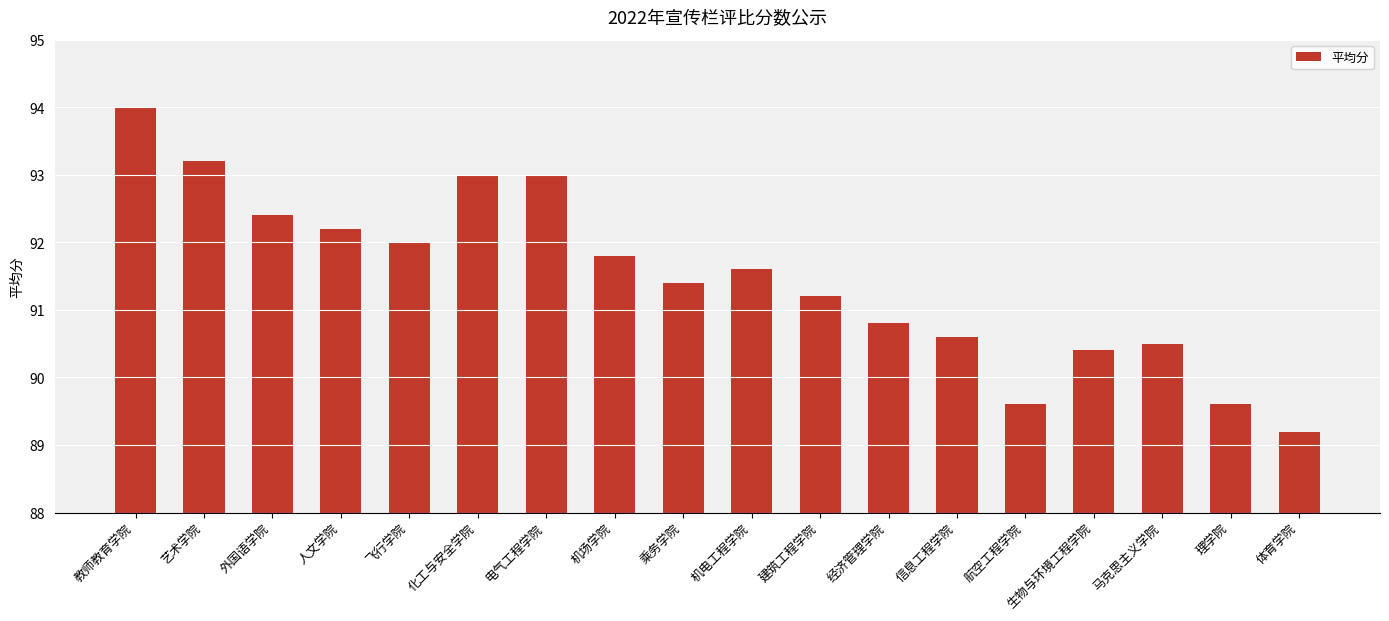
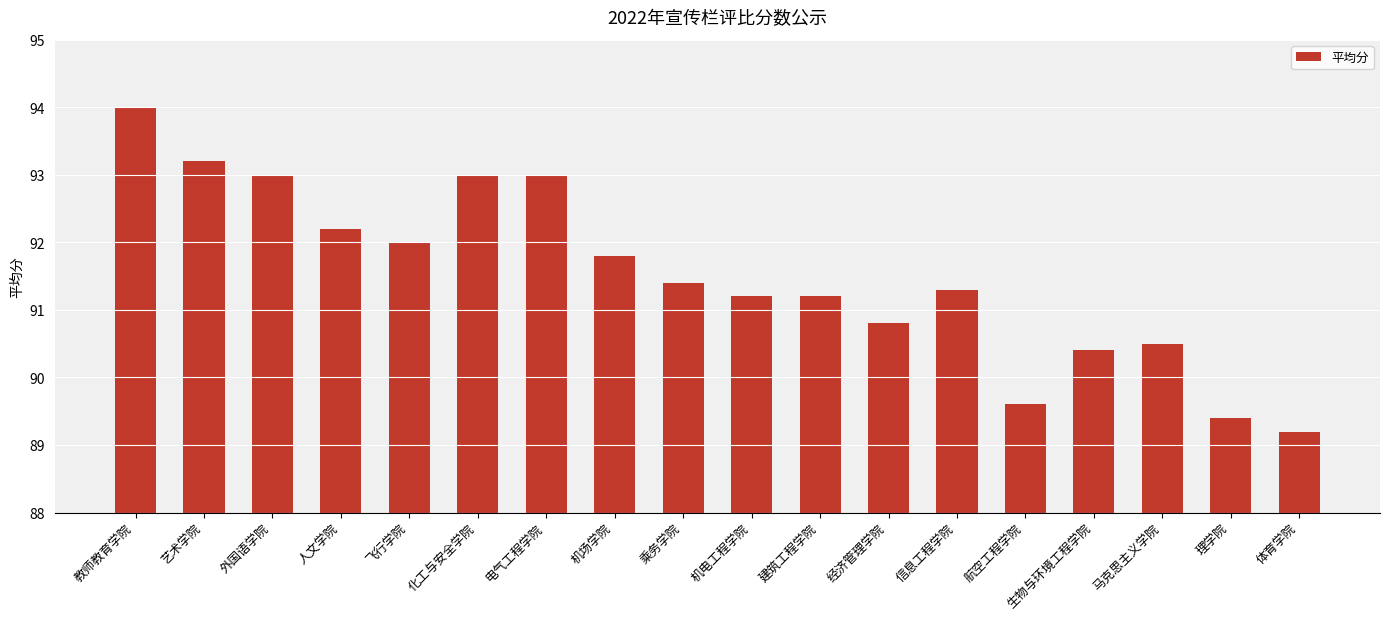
外国语学院: 92.4 -> 93.0
机电工程学院: 91.6 -> 91.2
信息工程学院: 90.6 -> 91.3
理学院: 89.6 -> 89.4
